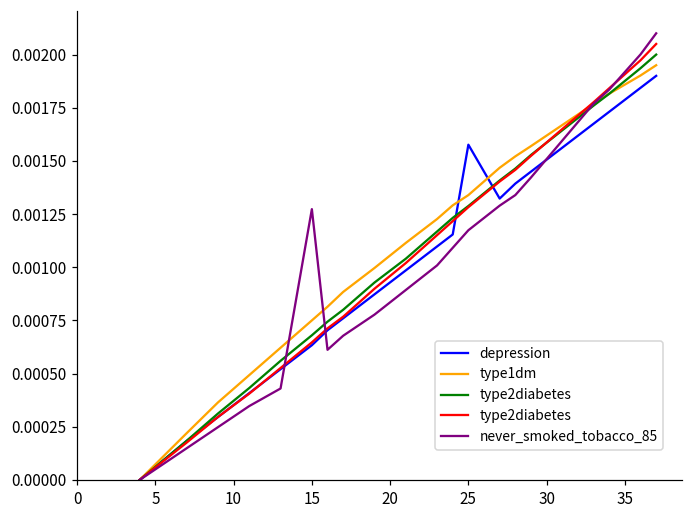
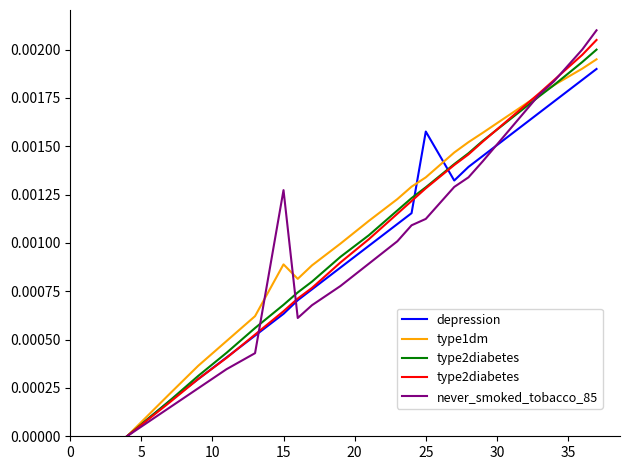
type1dm, 15: 0.00075 -> 0.00089
never_smoked_tobacco_85, 25: 0.00117 -> 0.00112
